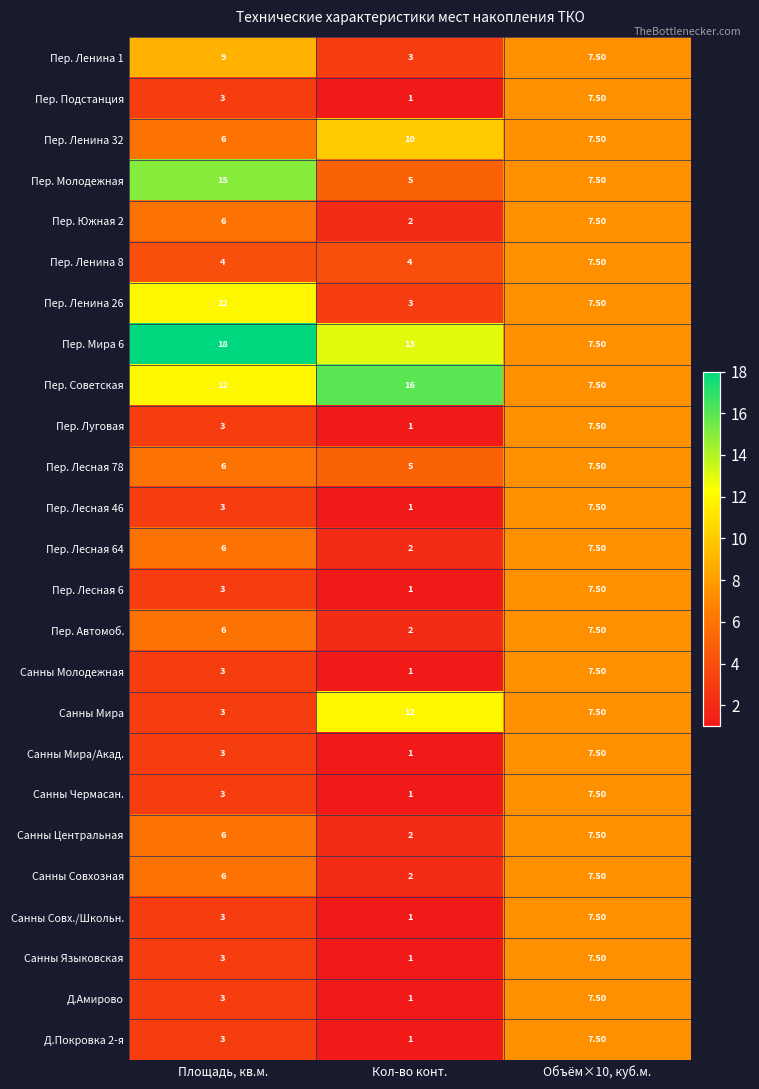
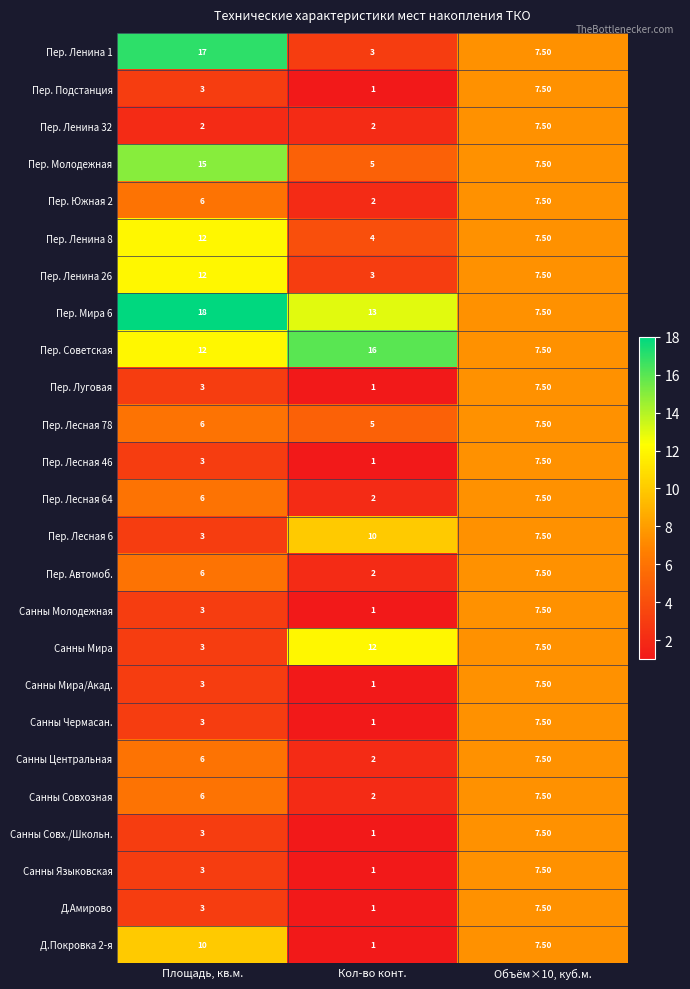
Пер. Ленина 1, Площадь, кв.м.: 9 -> 17
Пер. Ленина 32, Площадь, кв.м.: 6 -> 2
Пер. Ленина 32, Кол-во конт.: 10 -> 2
Пер. Ленина 8, Площадь, кв.м.: 4 -> 12
Пер. Лесная 6, Кол-во конт.: 1 -> 10
Д.Покровка 2-я, Площадь, кв.м.: 3 -> 10
